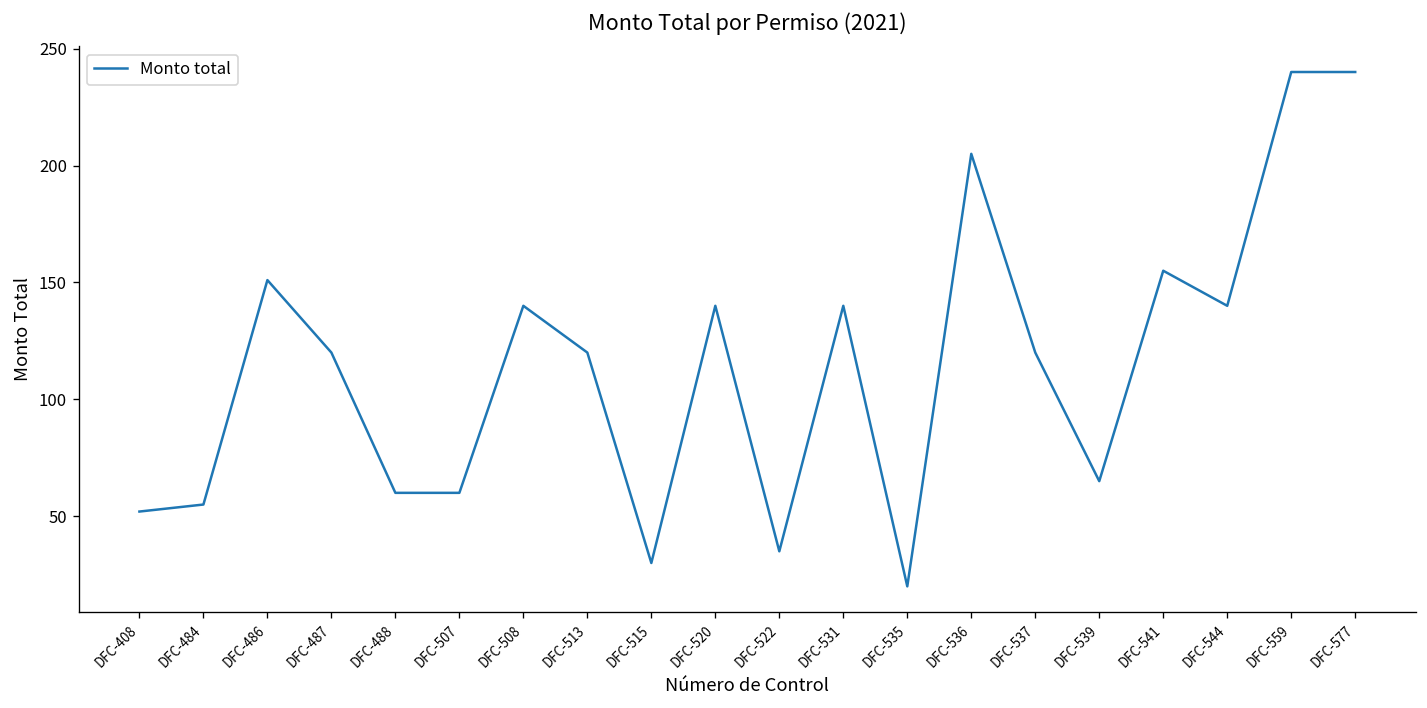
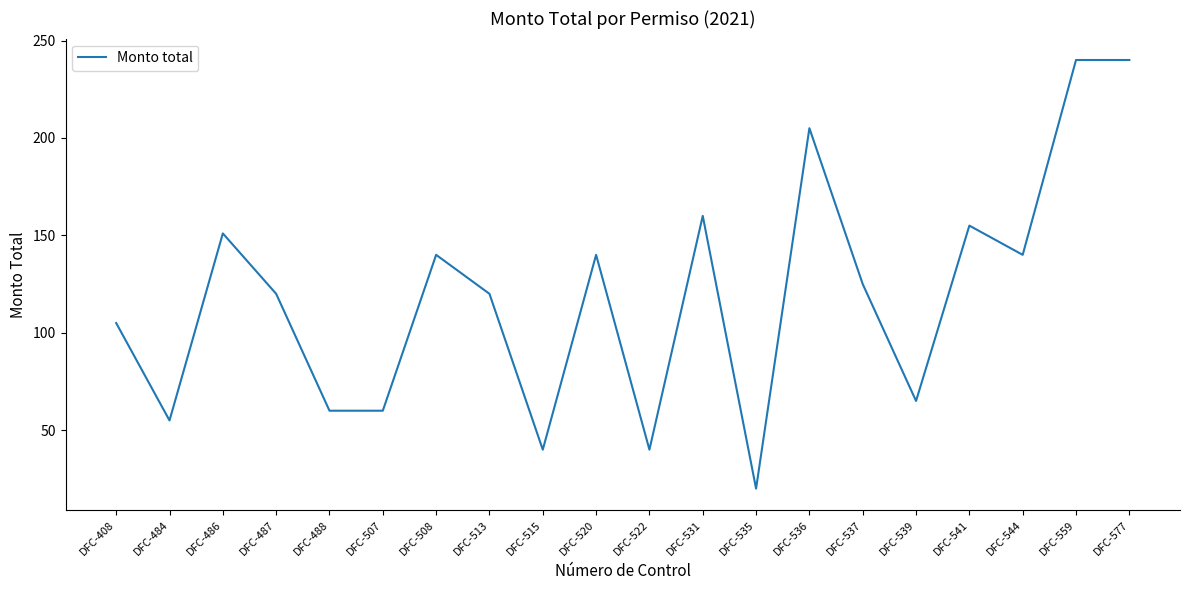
DFC-408: 52 -> 105
DFC-515: 30 -> 40
DFC-522: 35 -> 40
DFC-531: 140 -> 160
DFC-537: 120 -> 125
